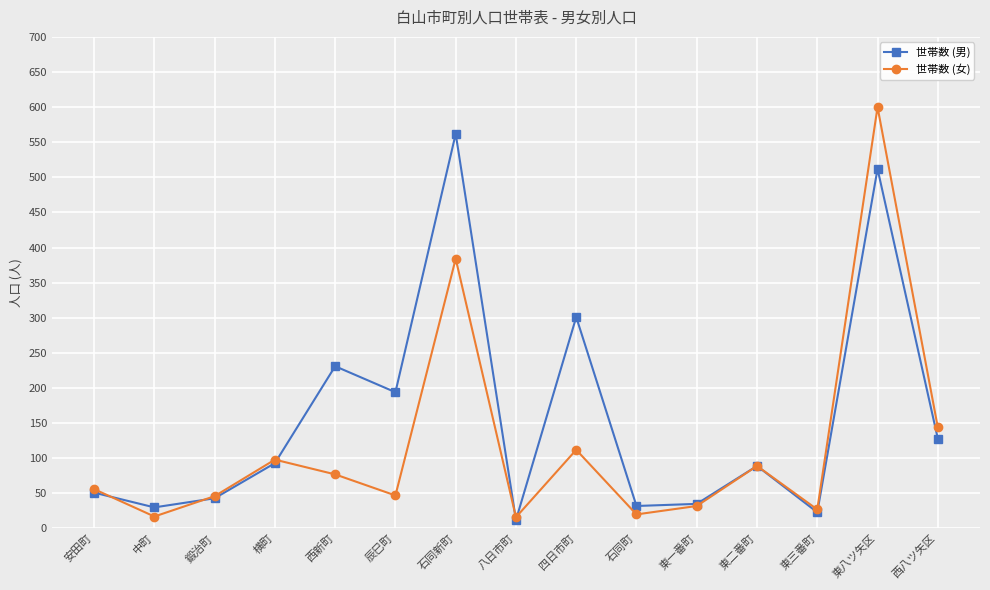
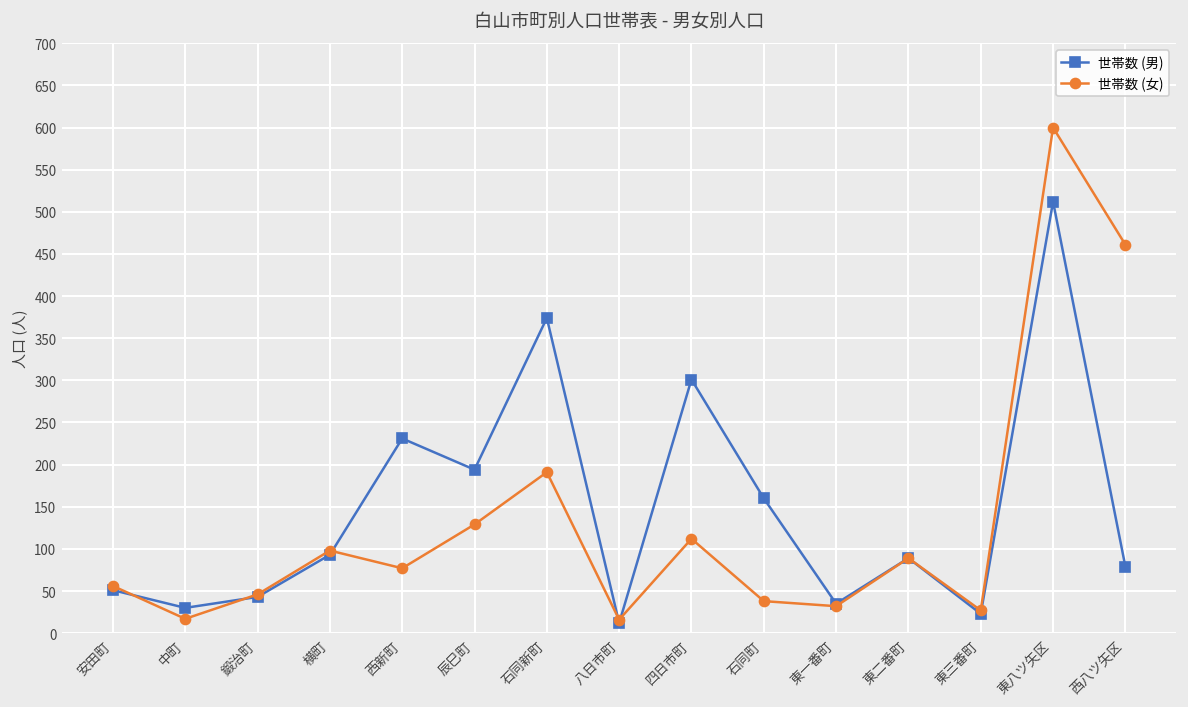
世帯数 (女), 辰巳町: 50 -> 130
世帯数 (男), 石同新町: 560 -> 370
世帯数 (女), 石同新町: 380 -> 190
世帯数 (男), 石同町: 30 -> 160
世帯数 (女), 石同町: 20 -> 40
世帯数 (男), 西八ツ矢区: 130 -> 80
世帯数 (女), 西八ツ矢区: 140 -> 460
